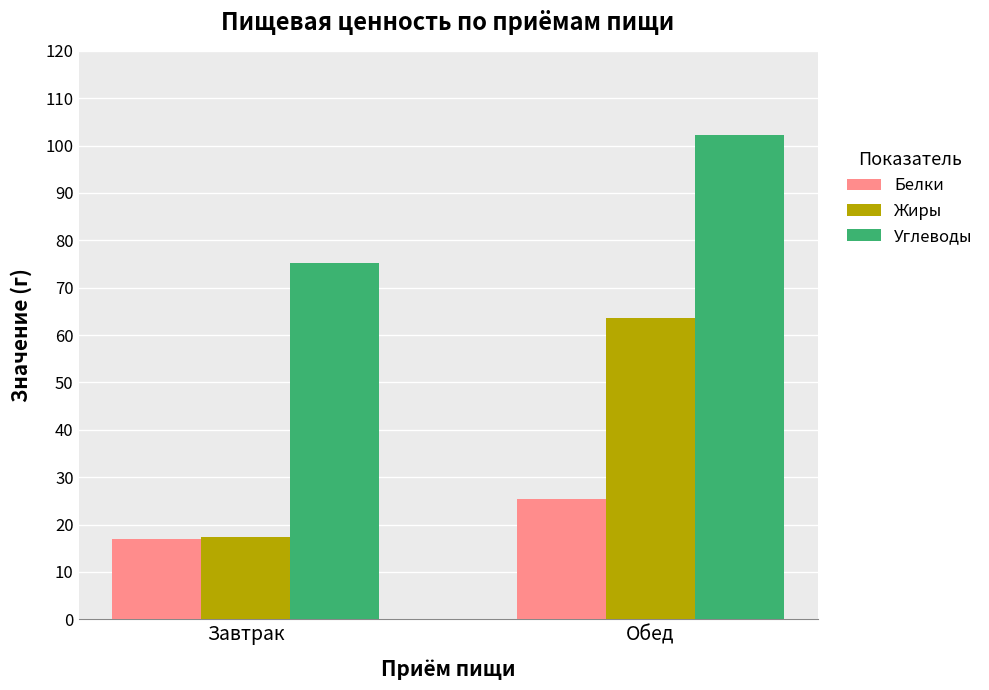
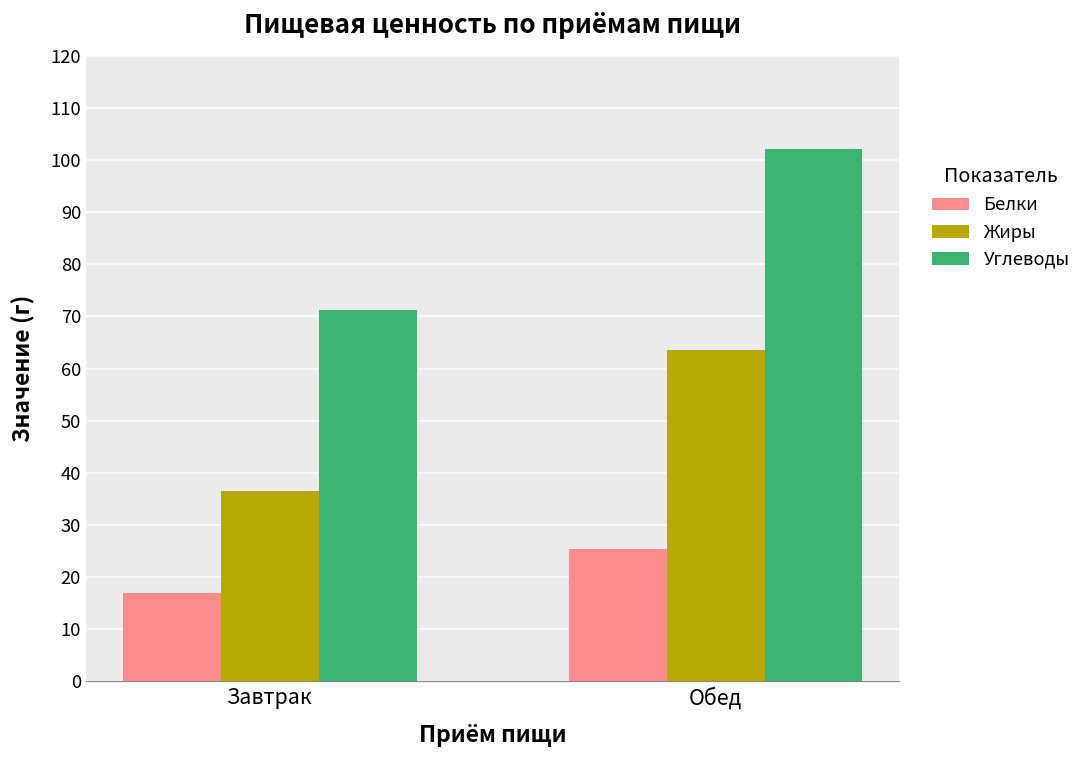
Жиры, Завтрак: 17 -> 37
Углеводы, Завтрак: 75 -> 71
